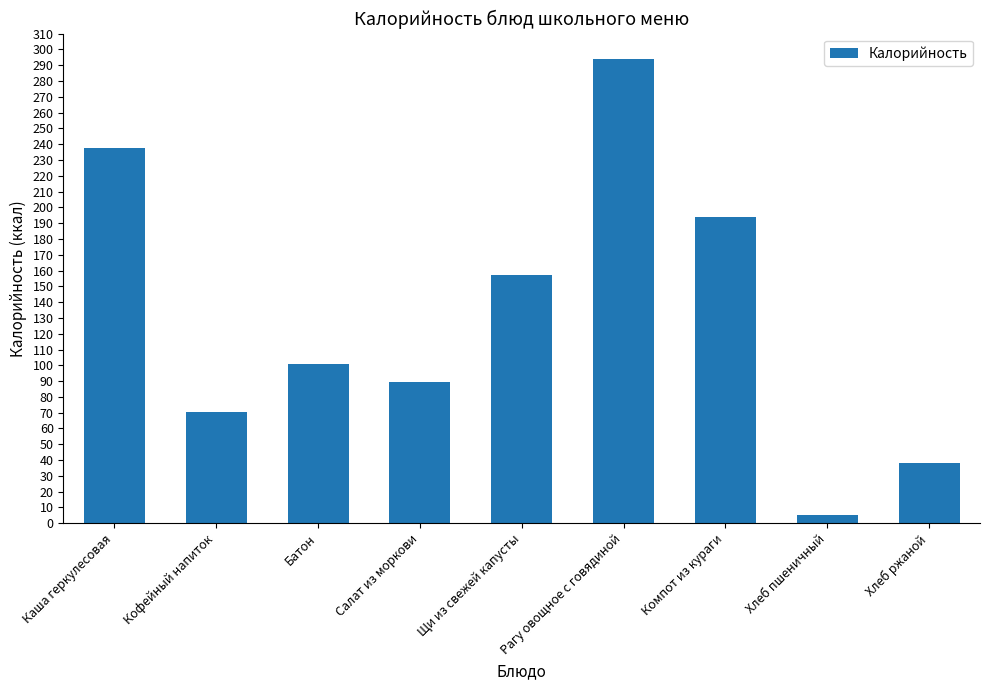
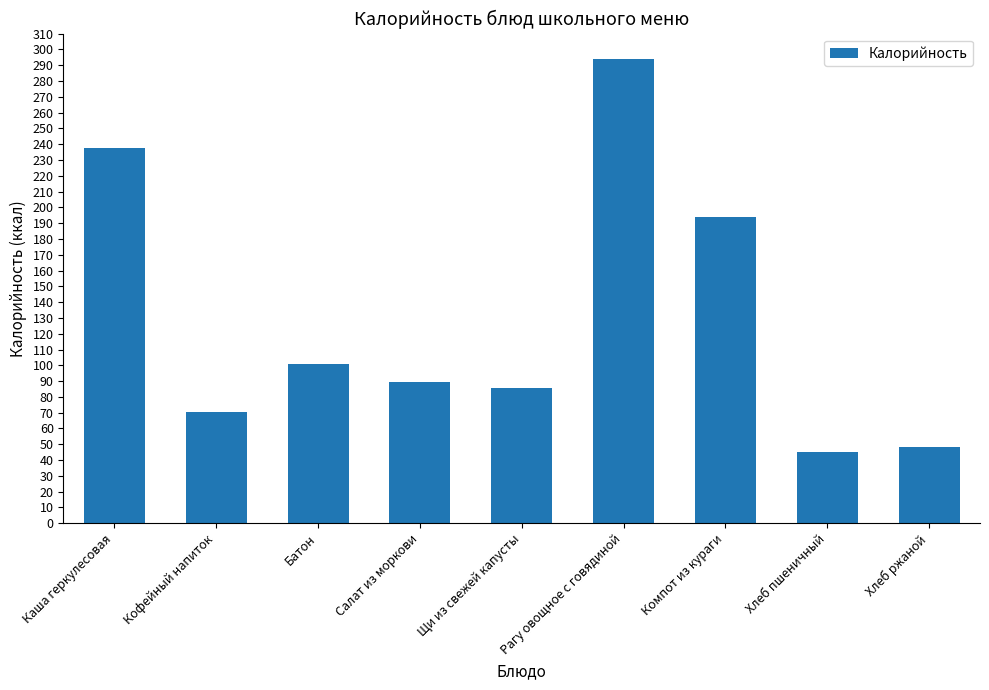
Щи из свежей капусты: 157 -> 86
Хлеб пшеничный: 5 -> 45
Хлеб ржаной: 38 -> 48
